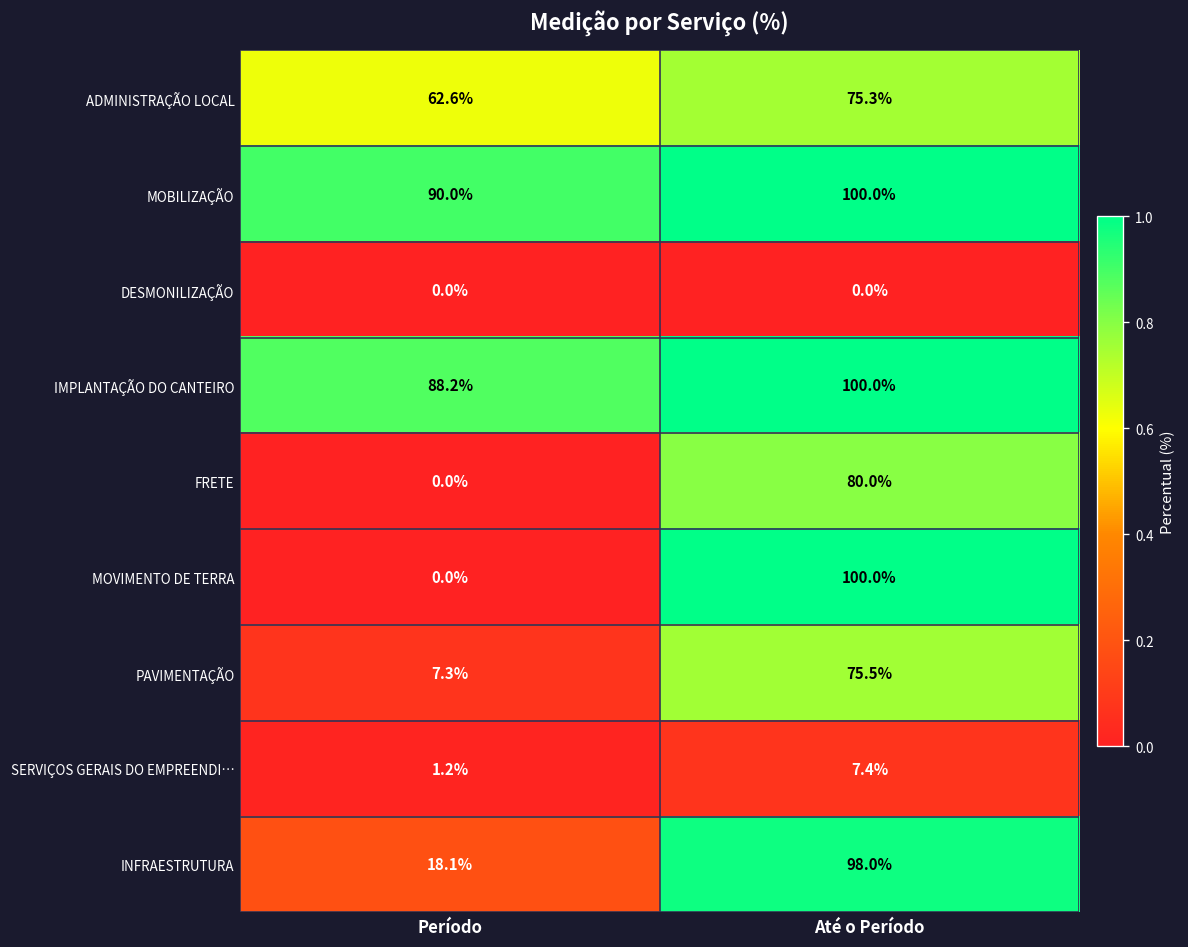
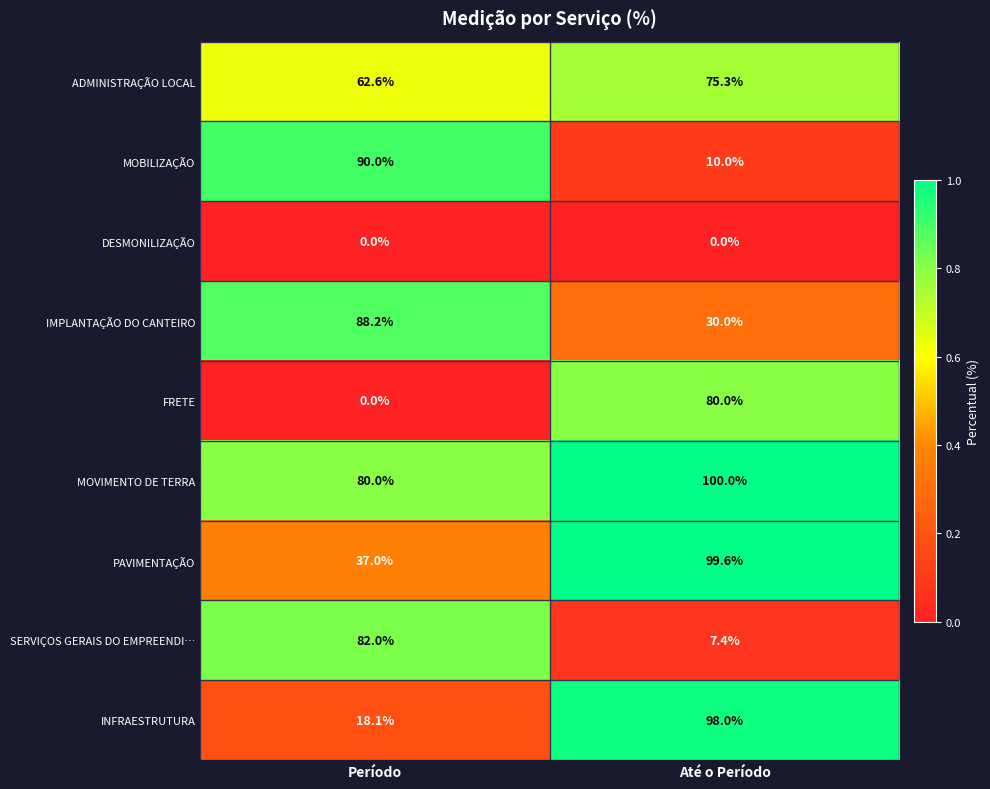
MOBILIZAÇÃO, Até o Período: 100.0% -> 10.0%
IMPLANTAÇÃO DO CANTEIRO, Até o Período: 100.0% -> 30.0%
MOVIMENTO DE TERRA, Período: 0.0% -> 80.0%
PAVIMENTAÇÃO, Período: 7.3% -> 37.0%
PAVIMENTAÇÃO, Até o Período: 75.5% -> 99.6%
SERVIÇOS GERAIS DO EMPREENDI…, Período: 1.2% -> 82.0%
